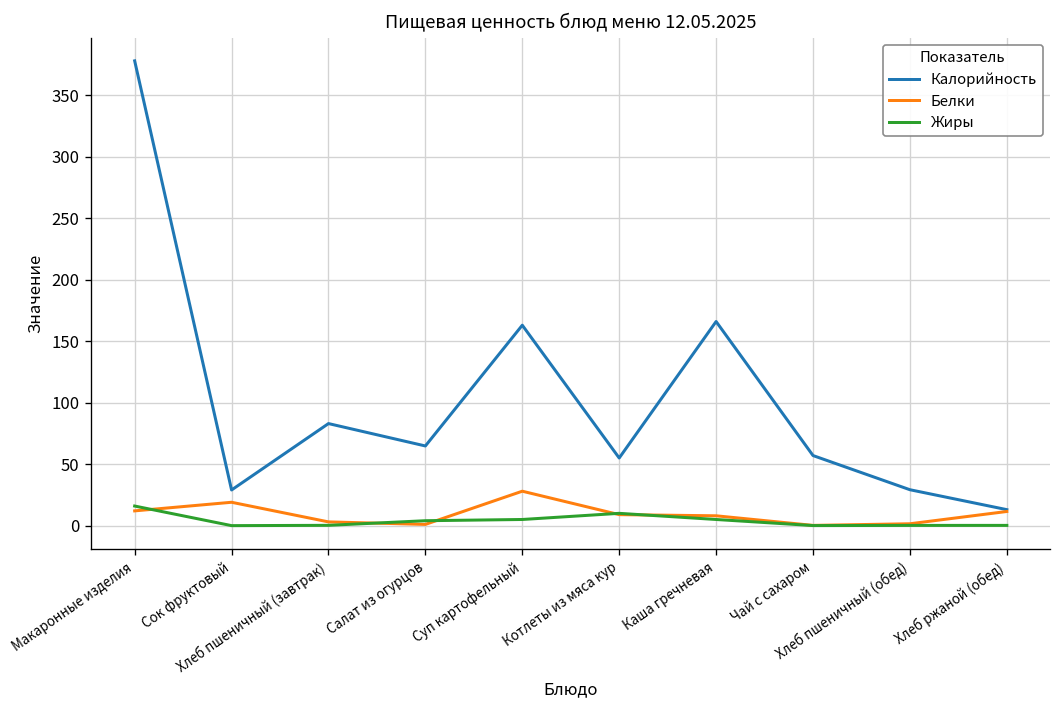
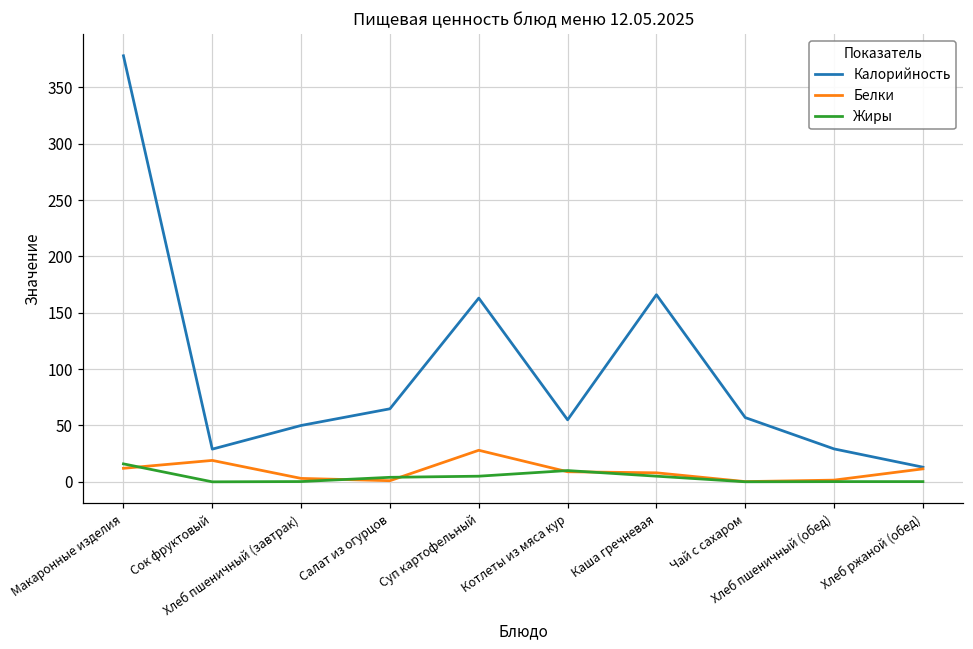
Калорийность, Хлеб пшеничный (завтрак): 83 -> 50
